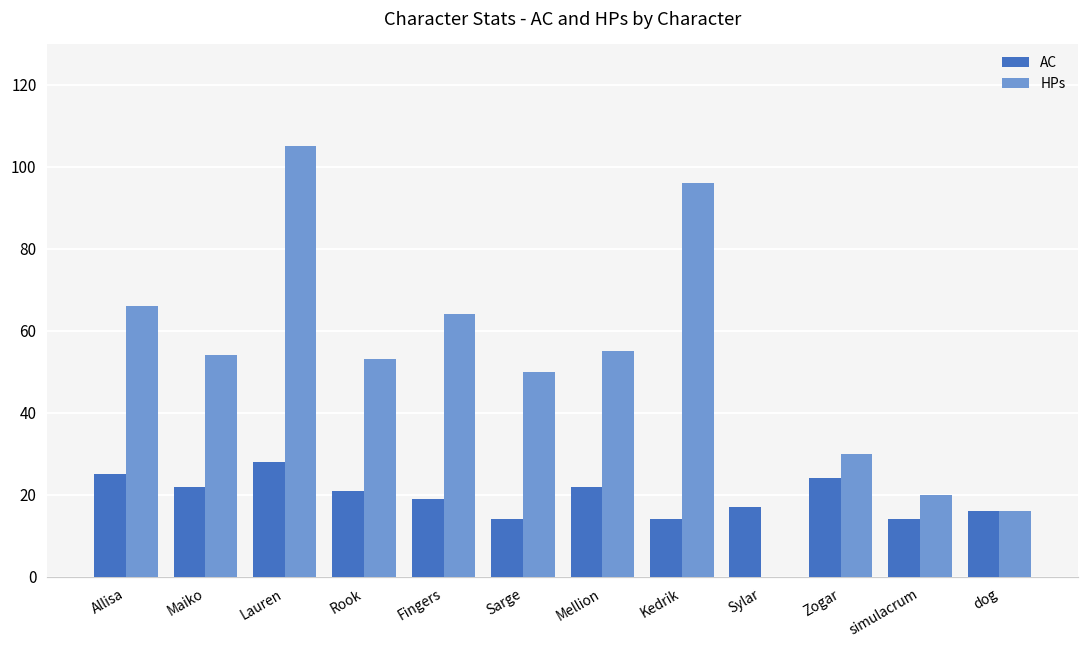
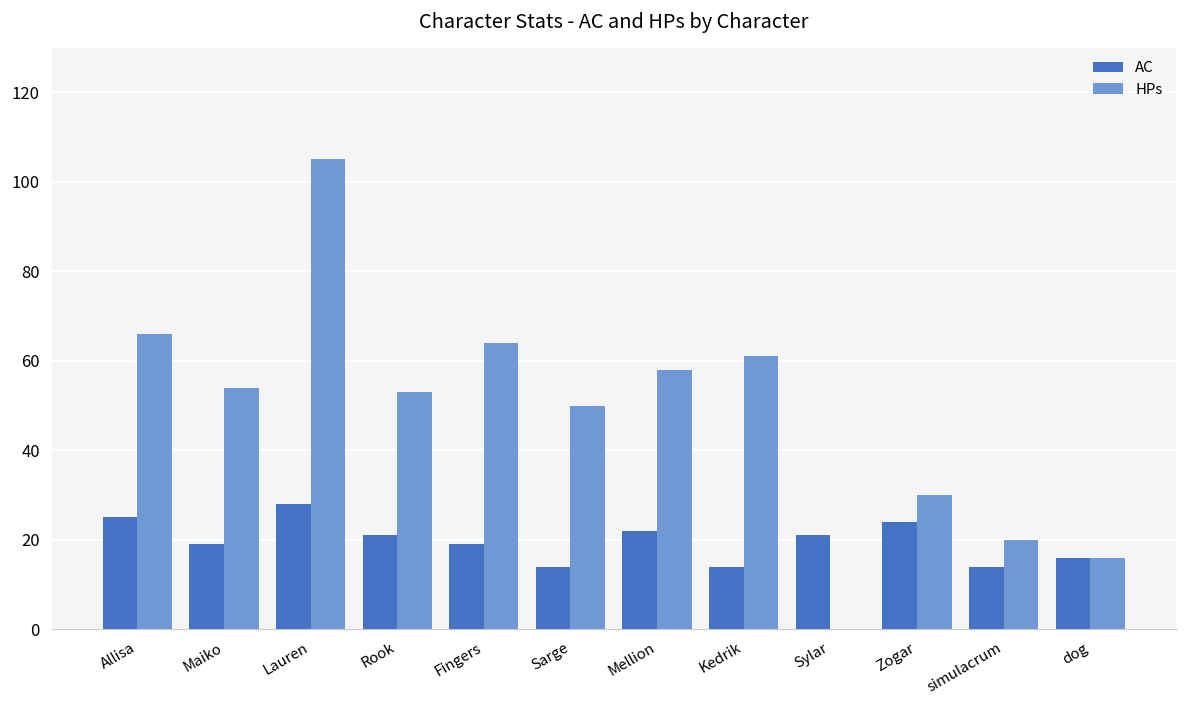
AC, Maiko: 22 -> 19
HPs, Mellion: 55 -> 58
HPs, Kedrik: 96 -> 61
AC, Sylar: 17 -> 21
